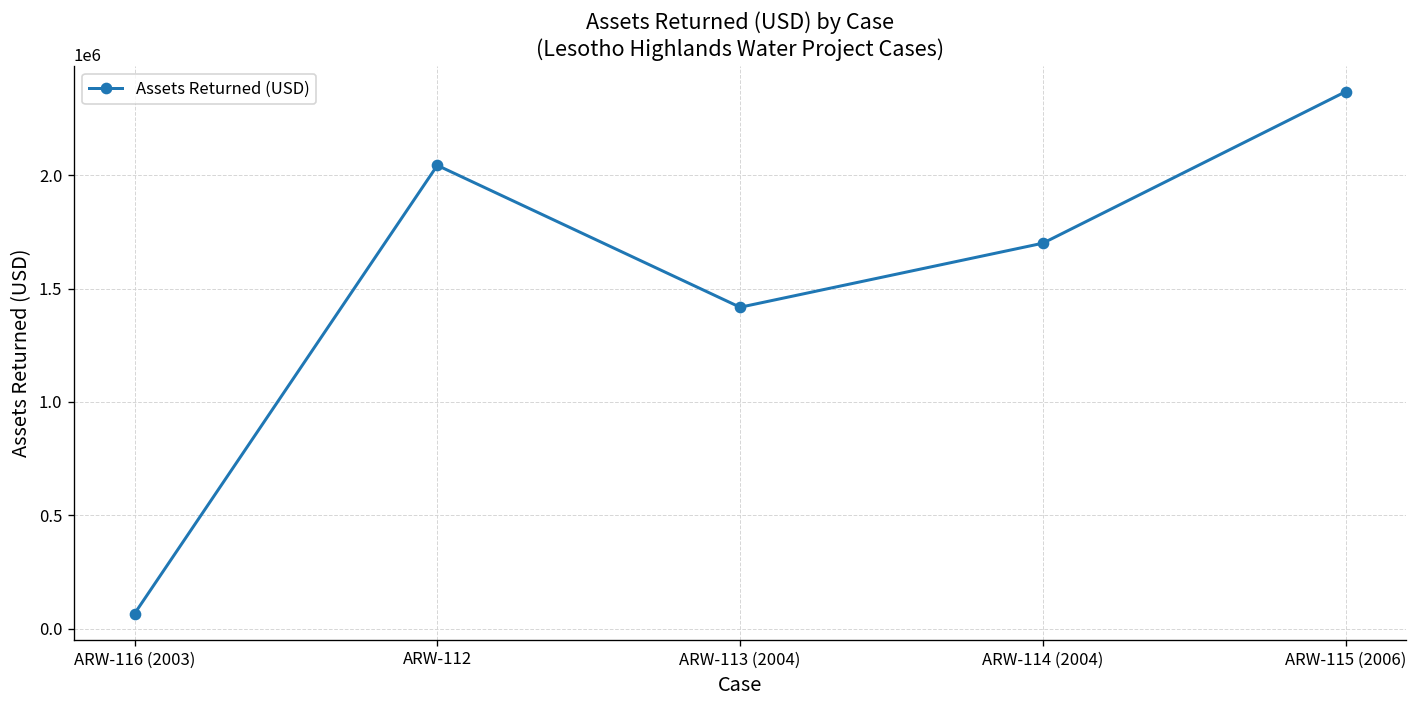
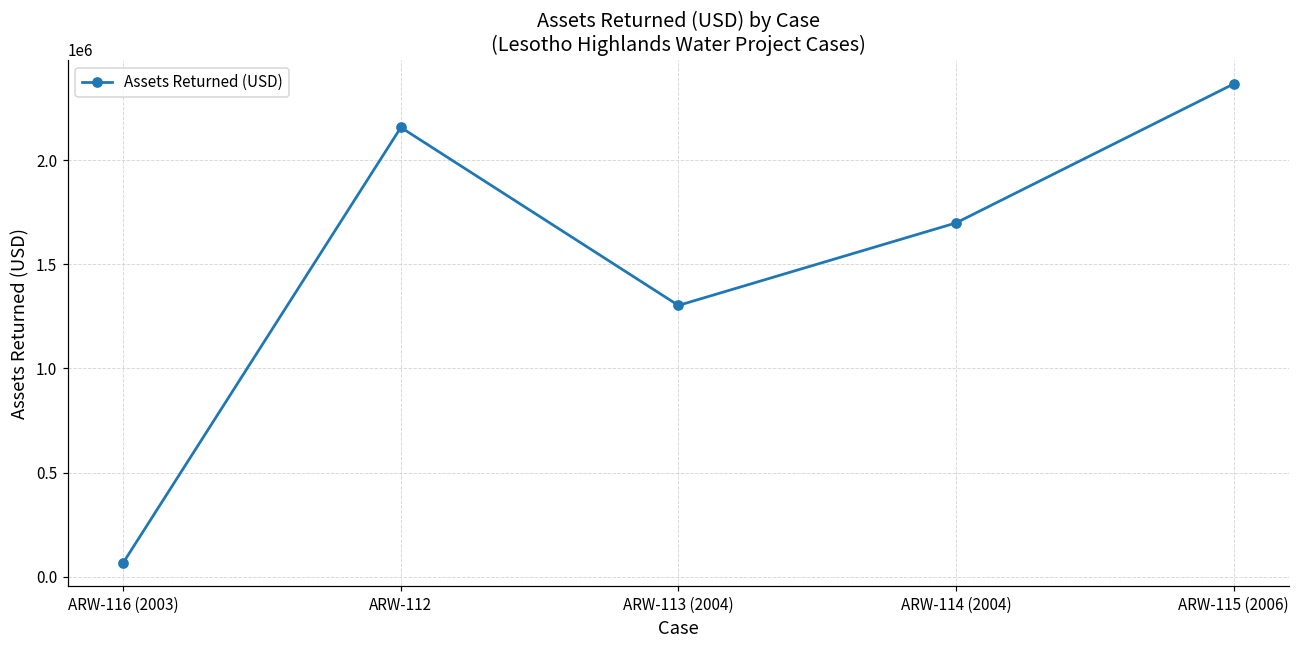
ARW-112: 2040000 -> 2160000
ARW-113 (2004): 1420000 -> 1300000
